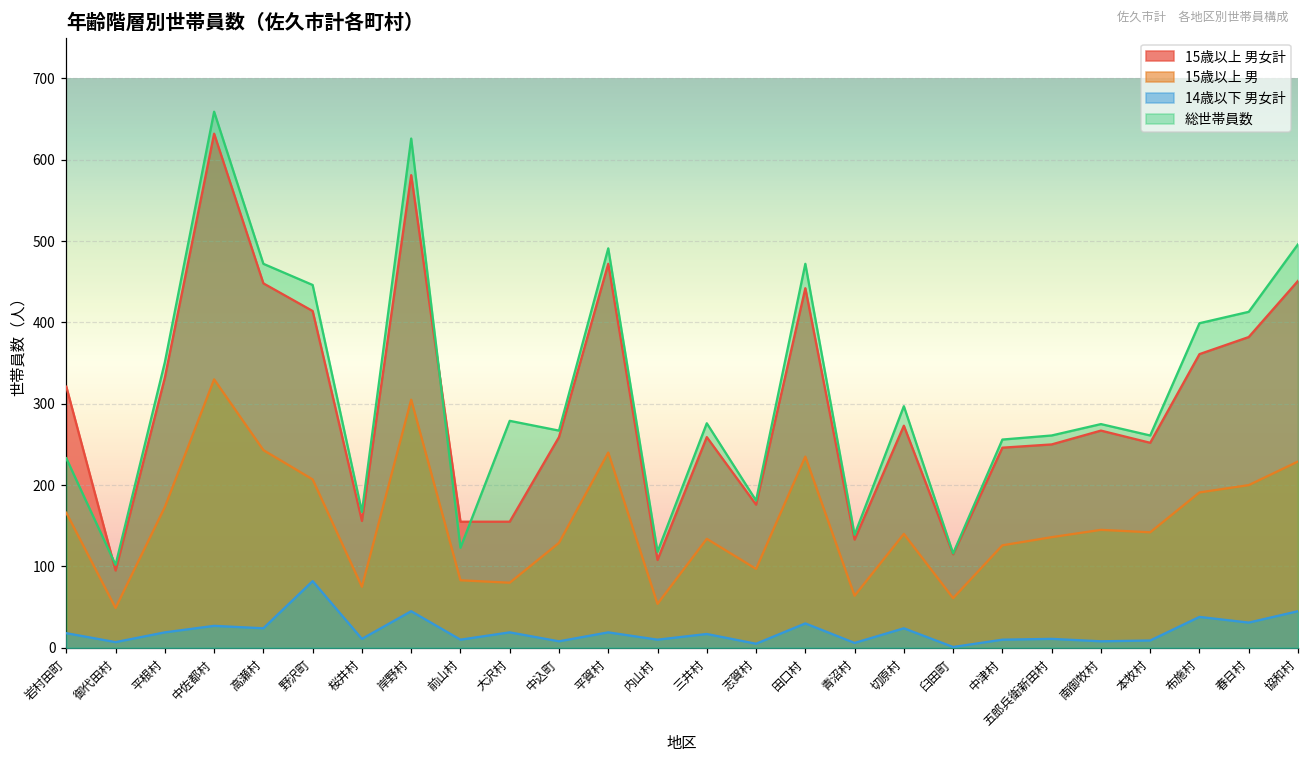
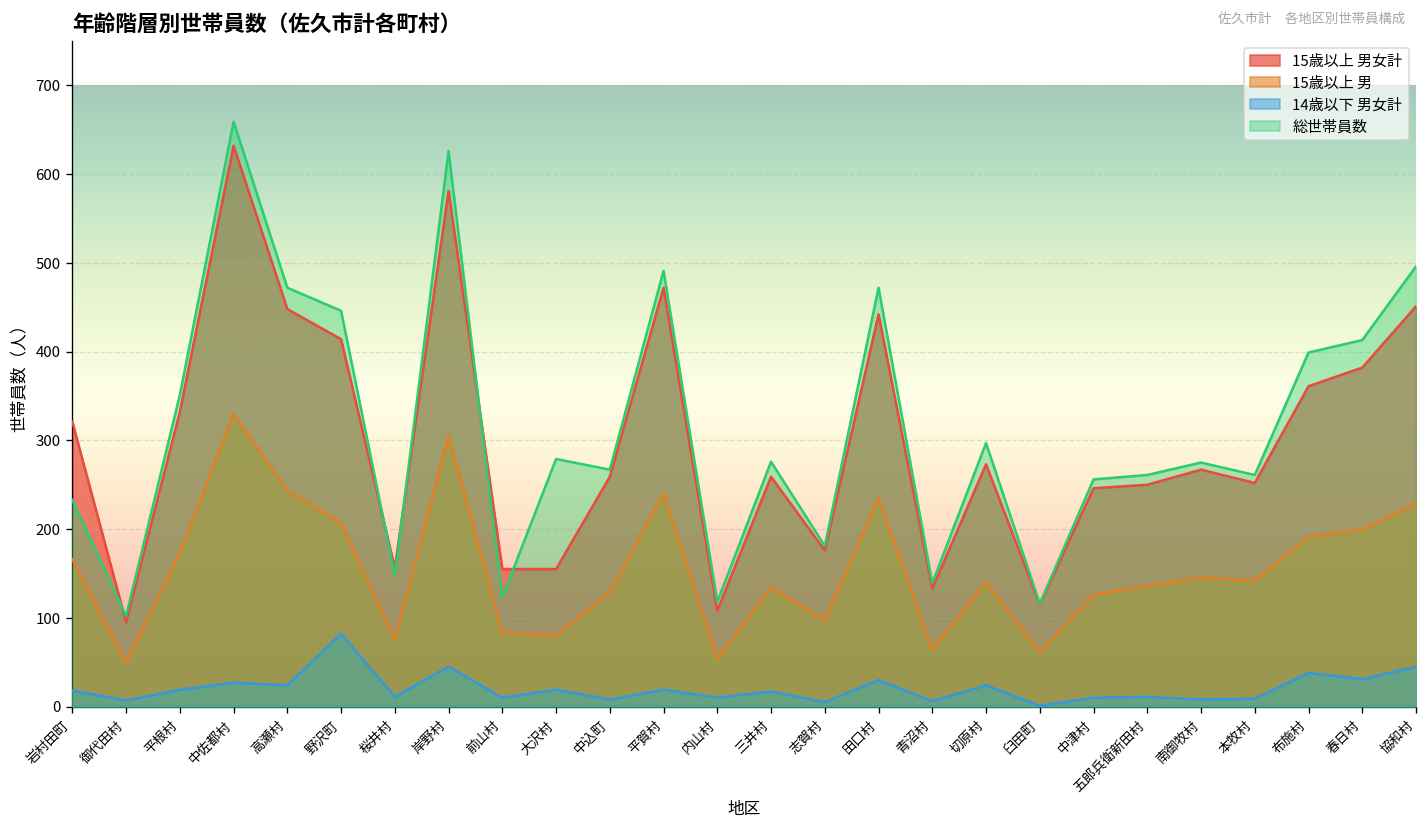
総世帯員数, 桜井村: 170 -> 150
